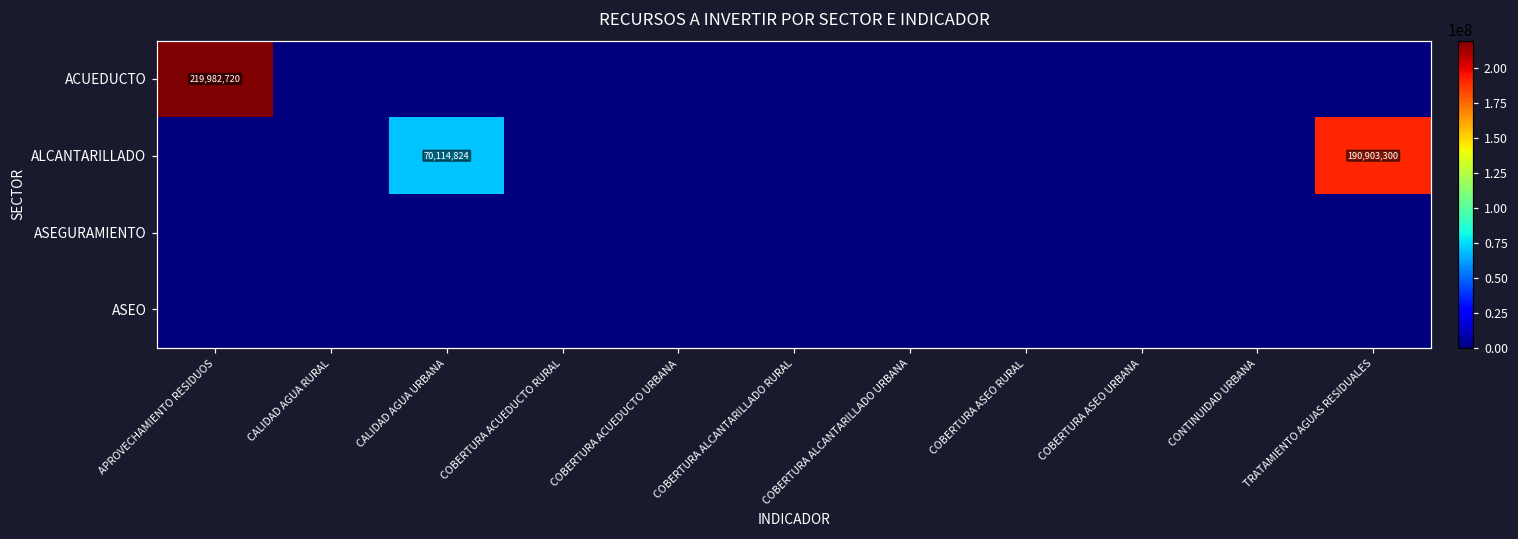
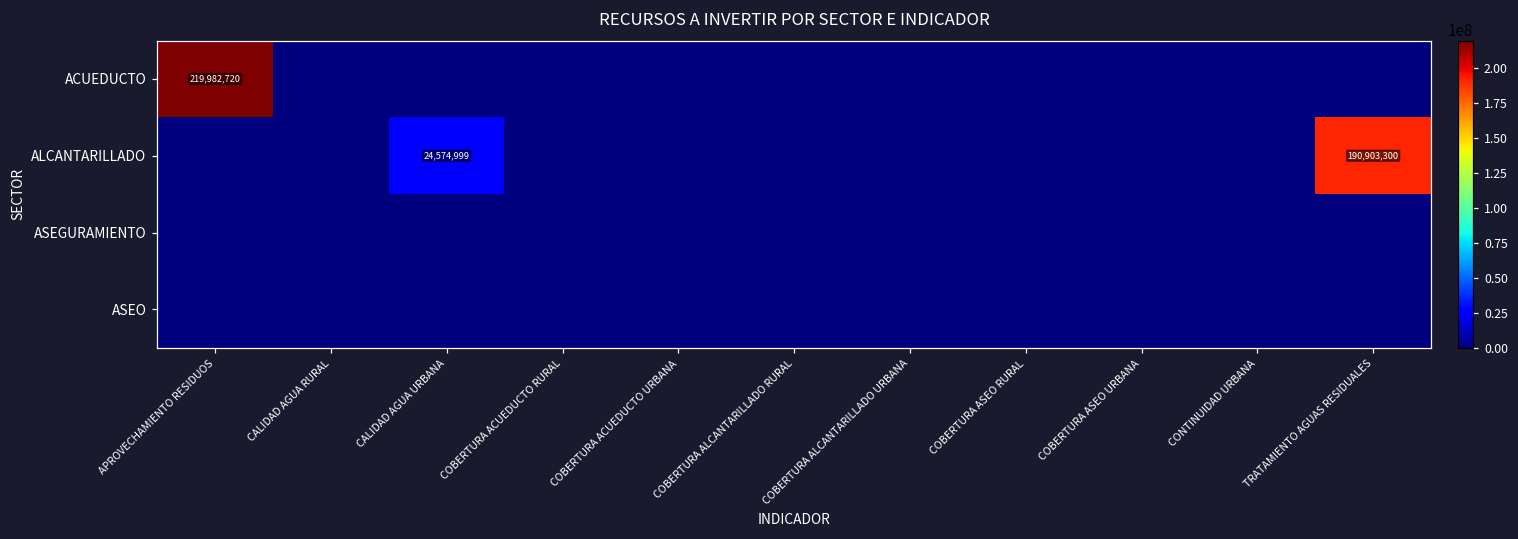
ALCANTARILLADO, CALIDAD AGUA URBANA: 70,114,824 -> 24,574,999
